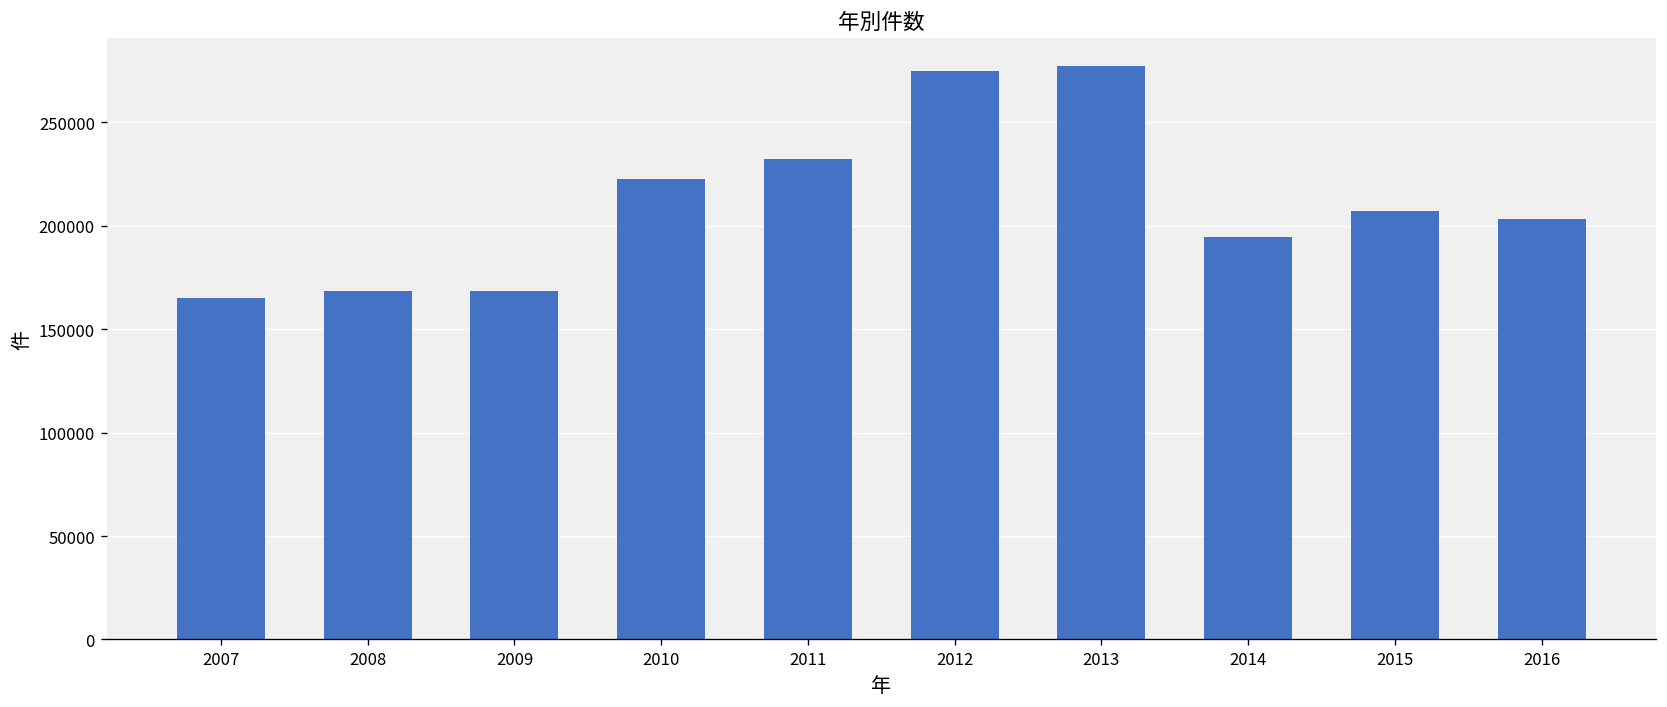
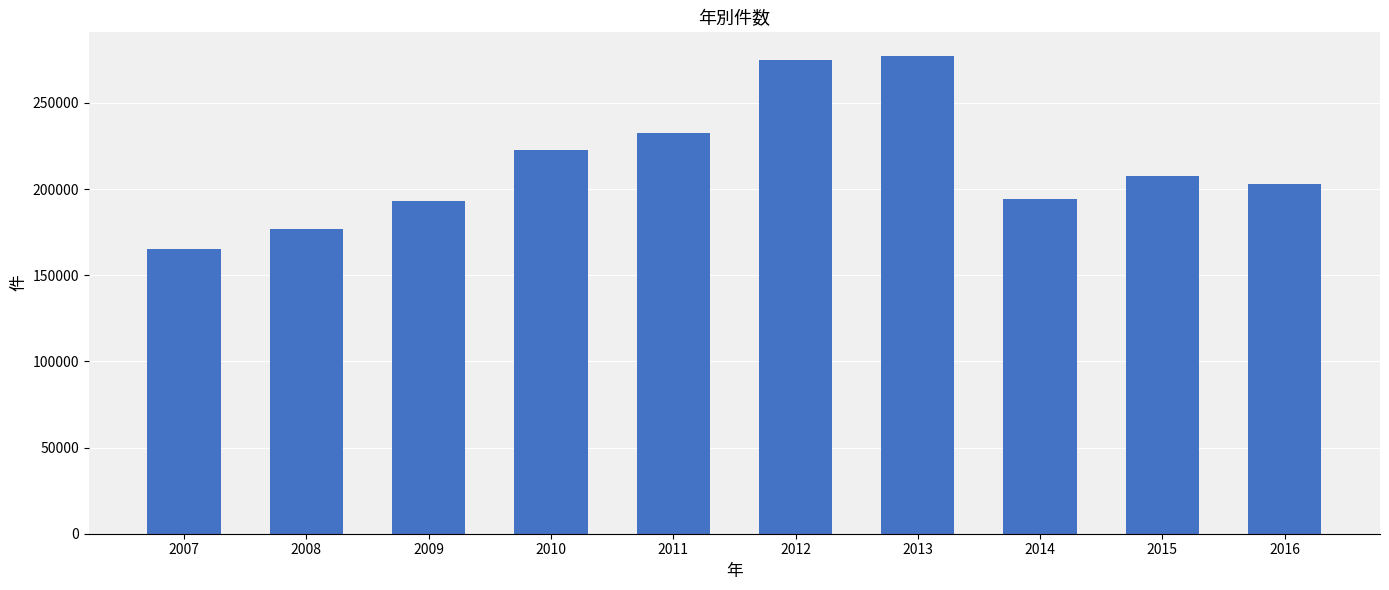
2008: 168000 -> 177000
2009: 168000 -> 193000
